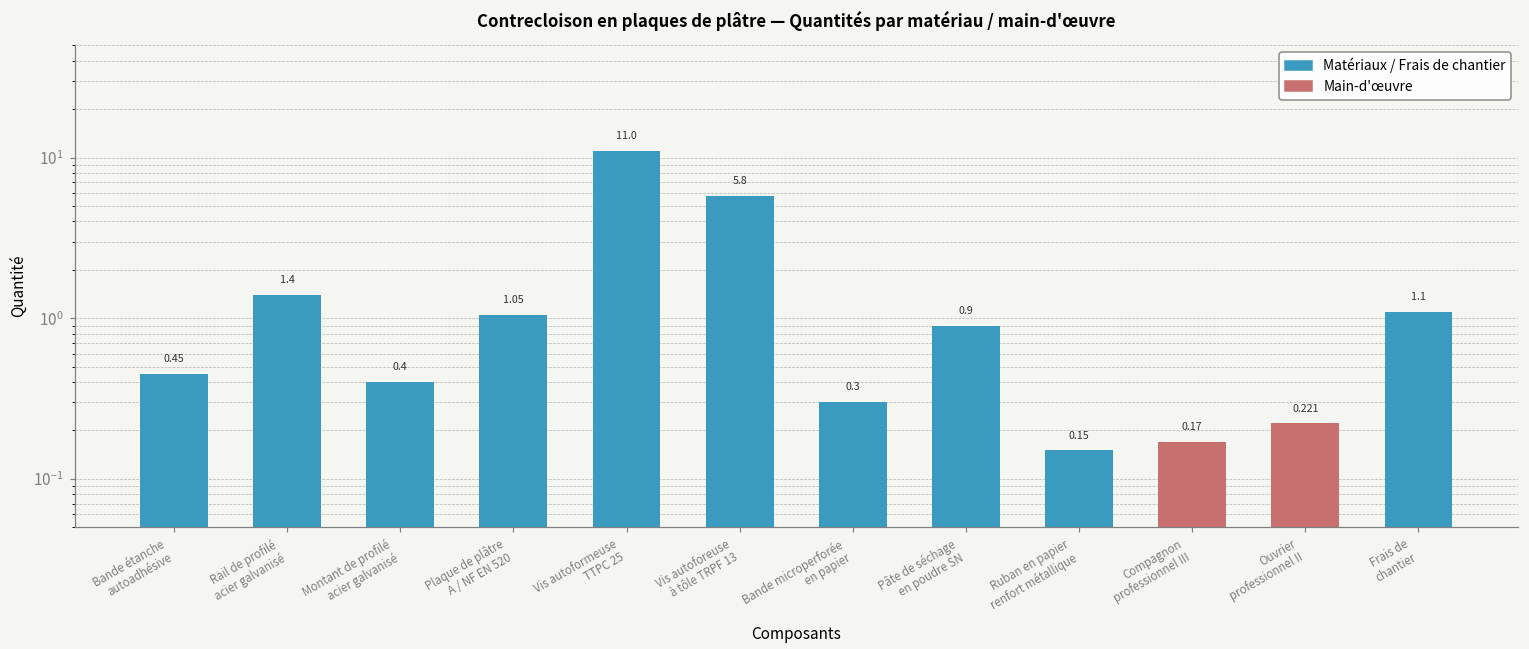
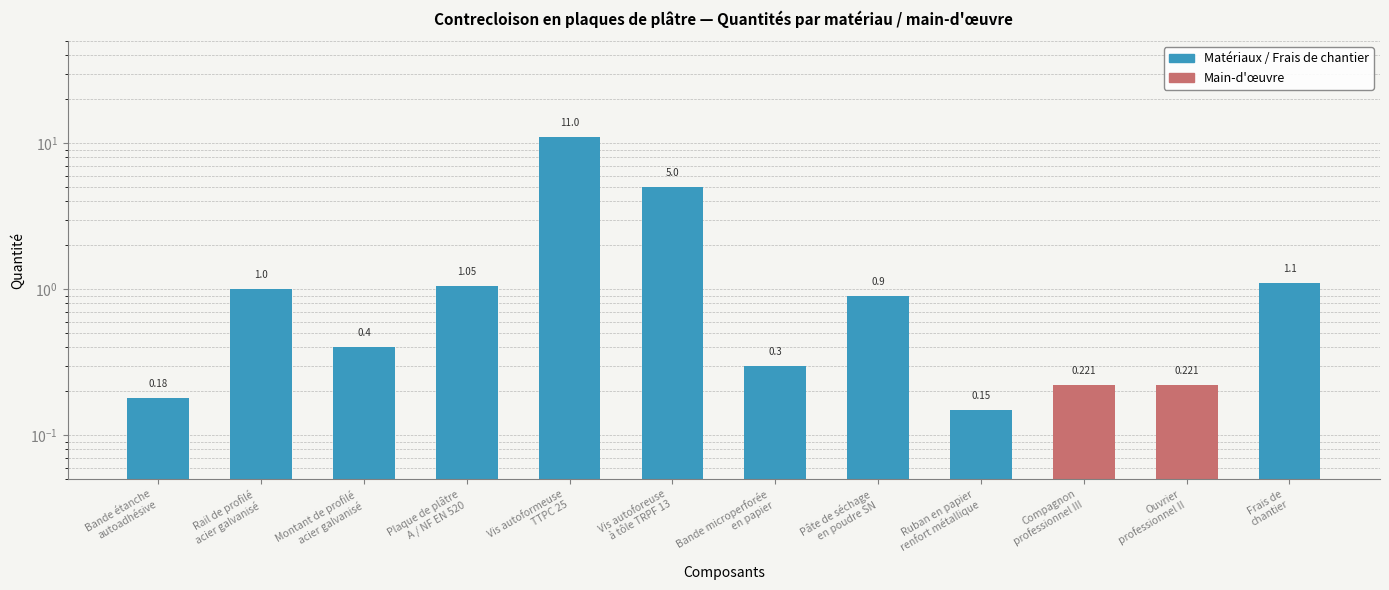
Bande étanche autoadhésive: 0.45 -> 0.18
Rail de profilé acier galvanisé: 1.4 -> 1.0
Vis autoforeuse à tôle TRPF 13: 5.8 -> 5.0
Compagnon professionnel III: 0.17 -> 0.221
